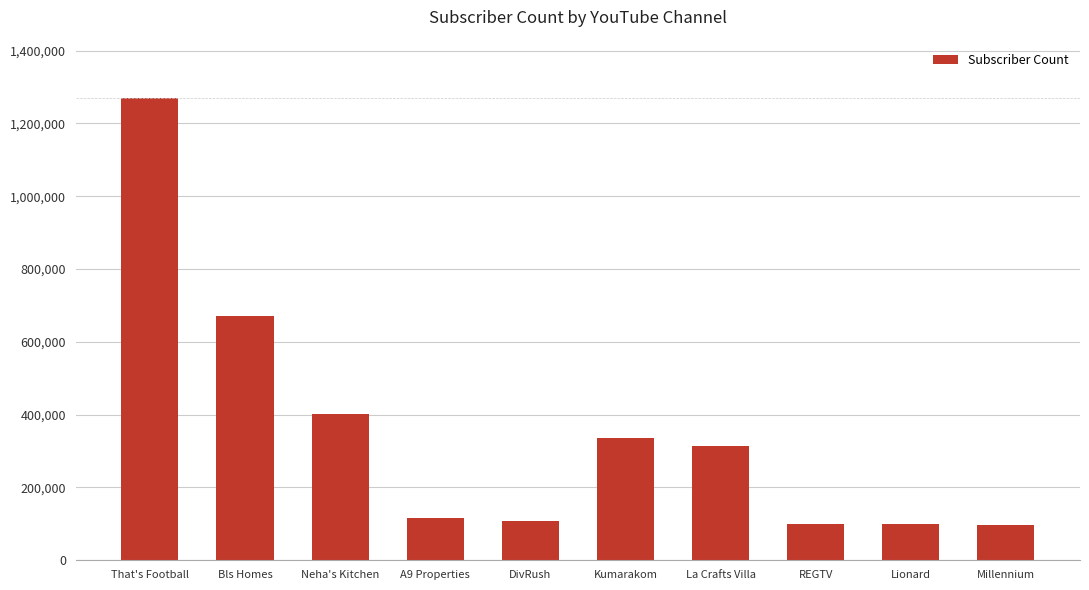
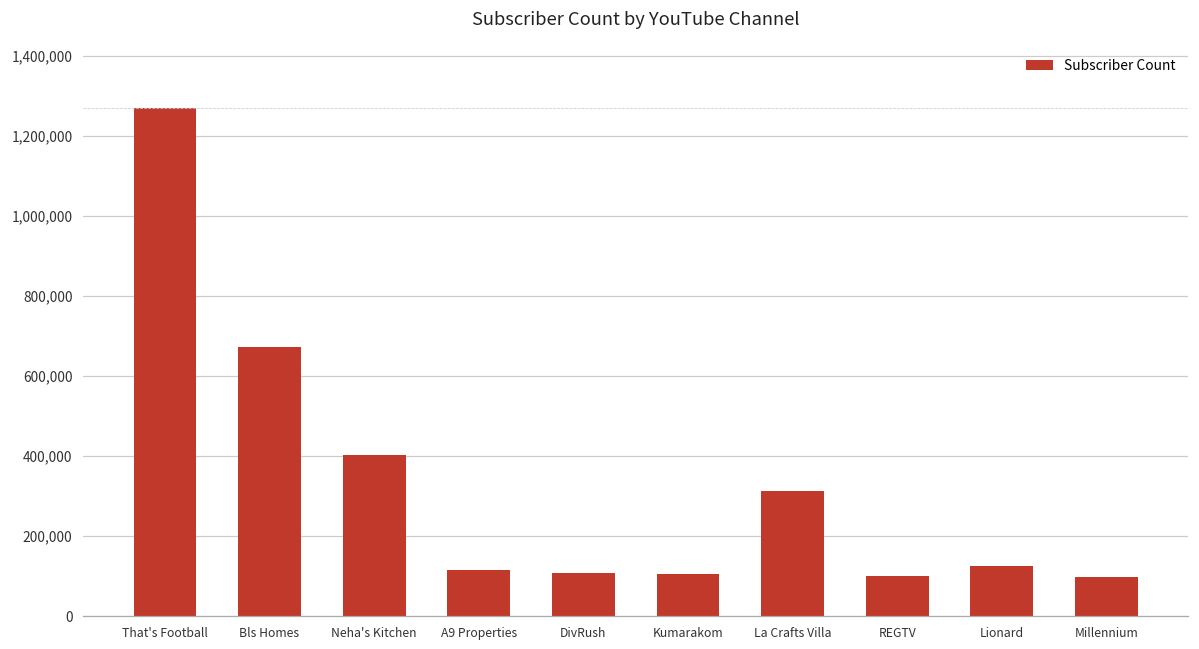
Kumarakom: 340,000 -> 110,000
Lionard: 100,000 -> 120,000
